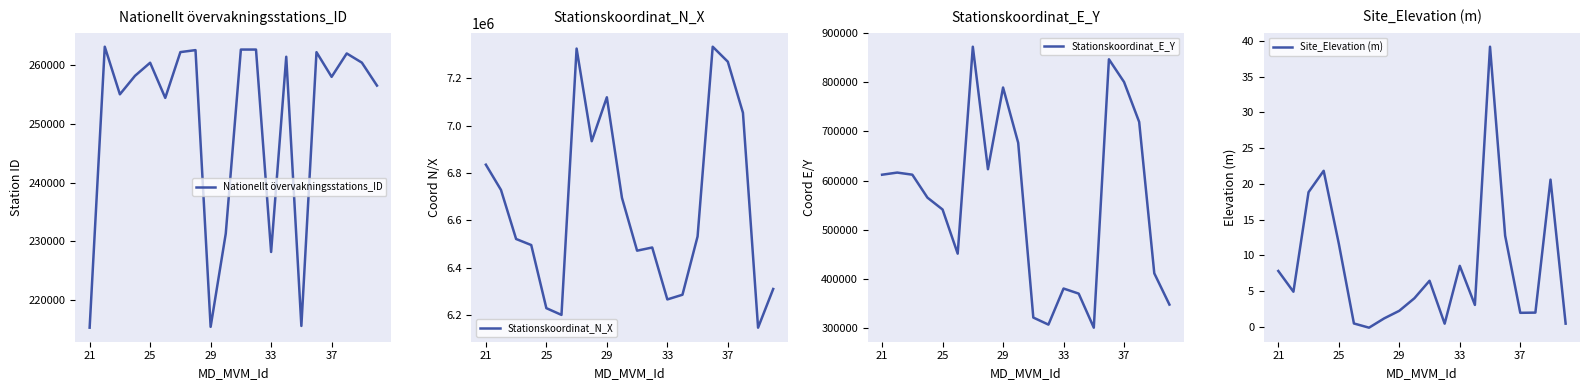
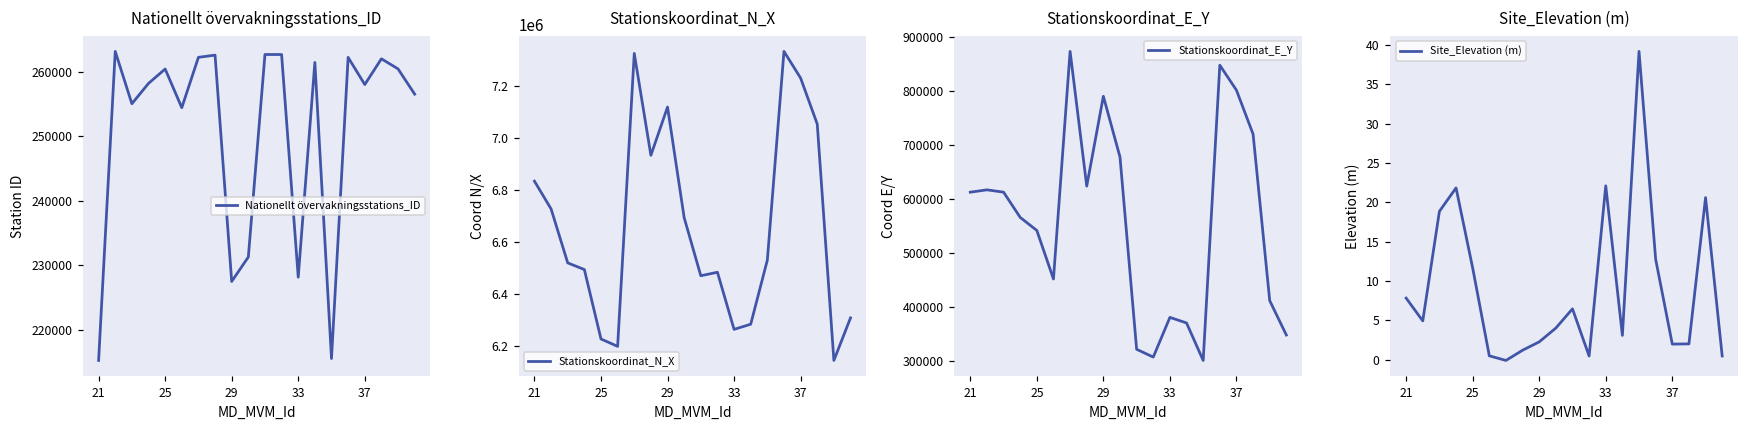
Nationellt övervakningsstations_ID, 29: 215000 -> 228000
Stationskoordinat_N_X, 37: 7270000 -> 7230000
Site_Elevation (m), 33: 9 -> 22
